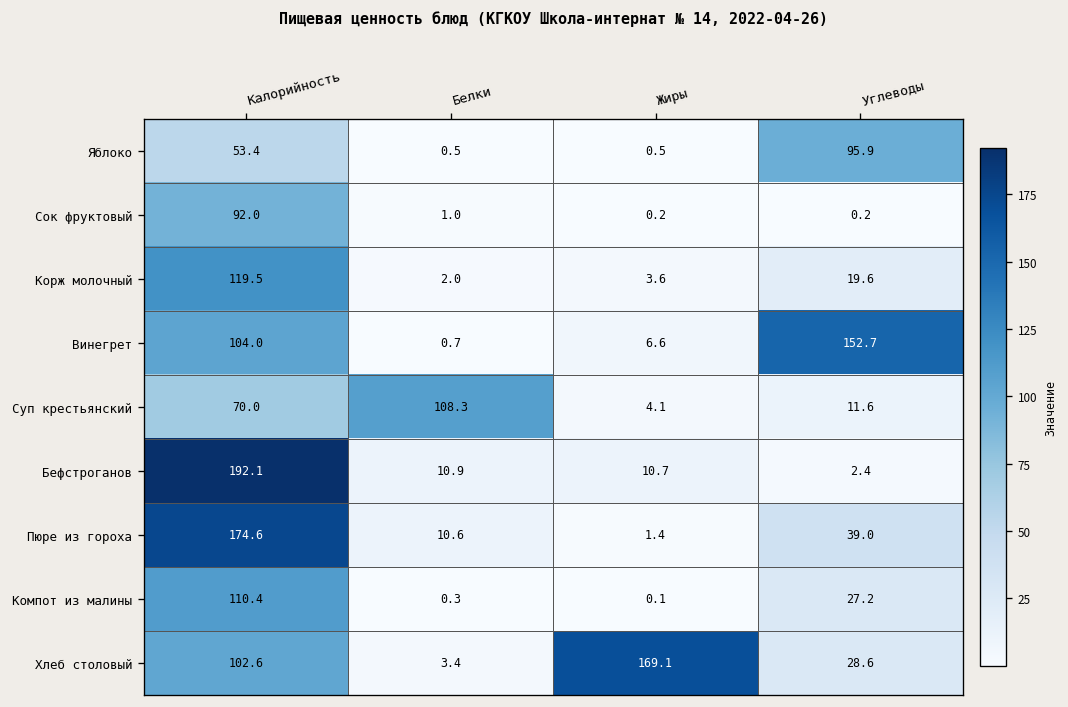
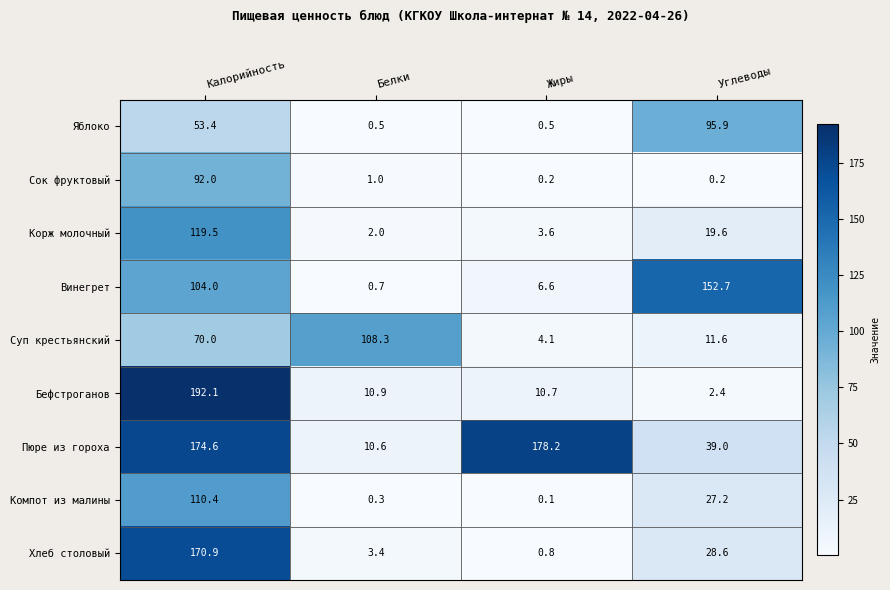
Пюре из гороха, Жиры: 1.4 -> 178.2
Хлеб столовый, Калорийность: 102.6 -> 170.9
Хлеб столовый, Жиры: 169.1 -> 0.8
